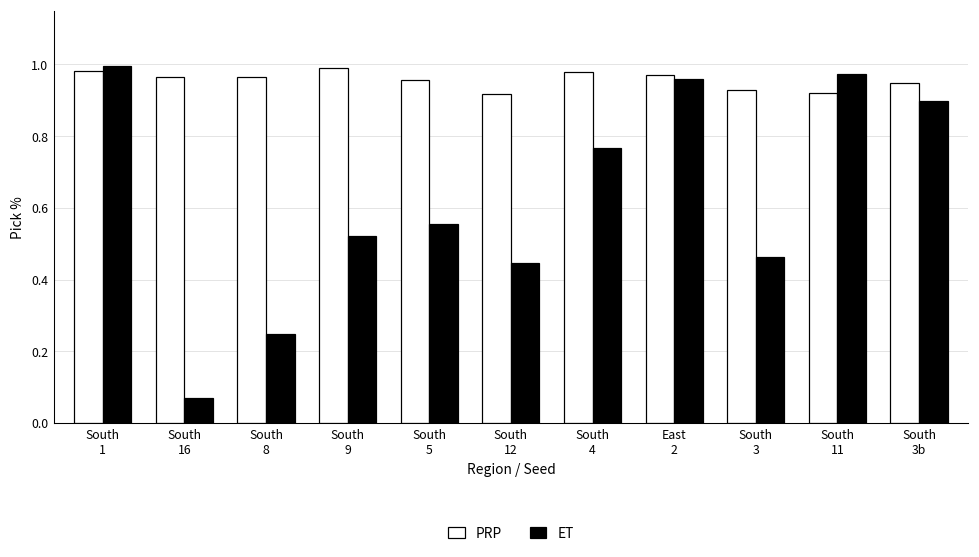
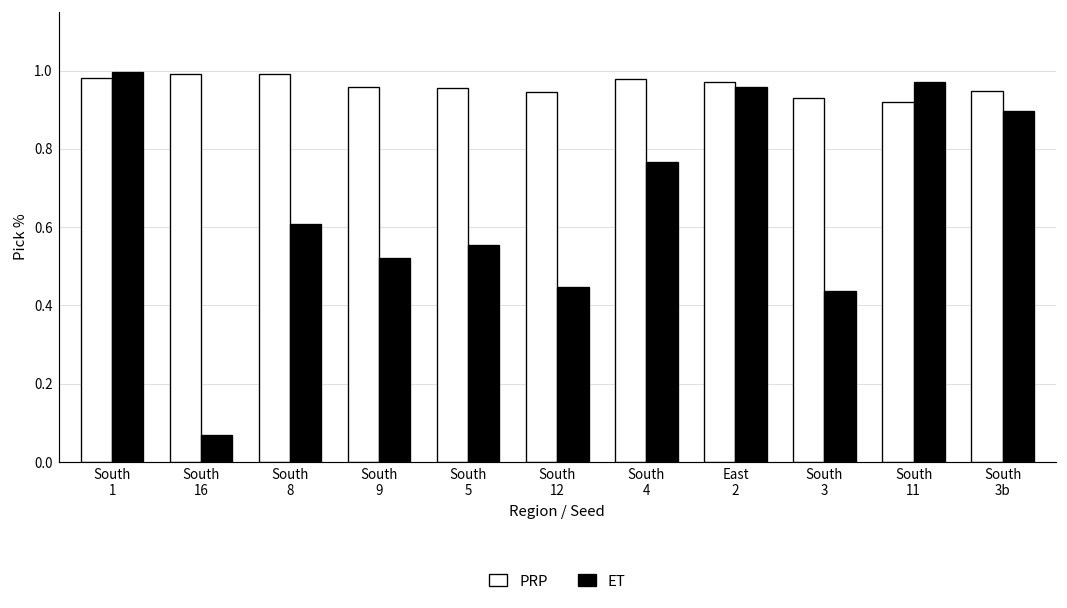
PRP, South 16: 0.97 -> 0.99
PRP, South 8: 0.96 -> 0.99
ET, South 8: 0.25 -> 0.61
PRP, South 9: 0.99 -> 0.96
PRP, South 12: 0.92 -> 0.95
ET, South 3: 0.46 -> 0.44
